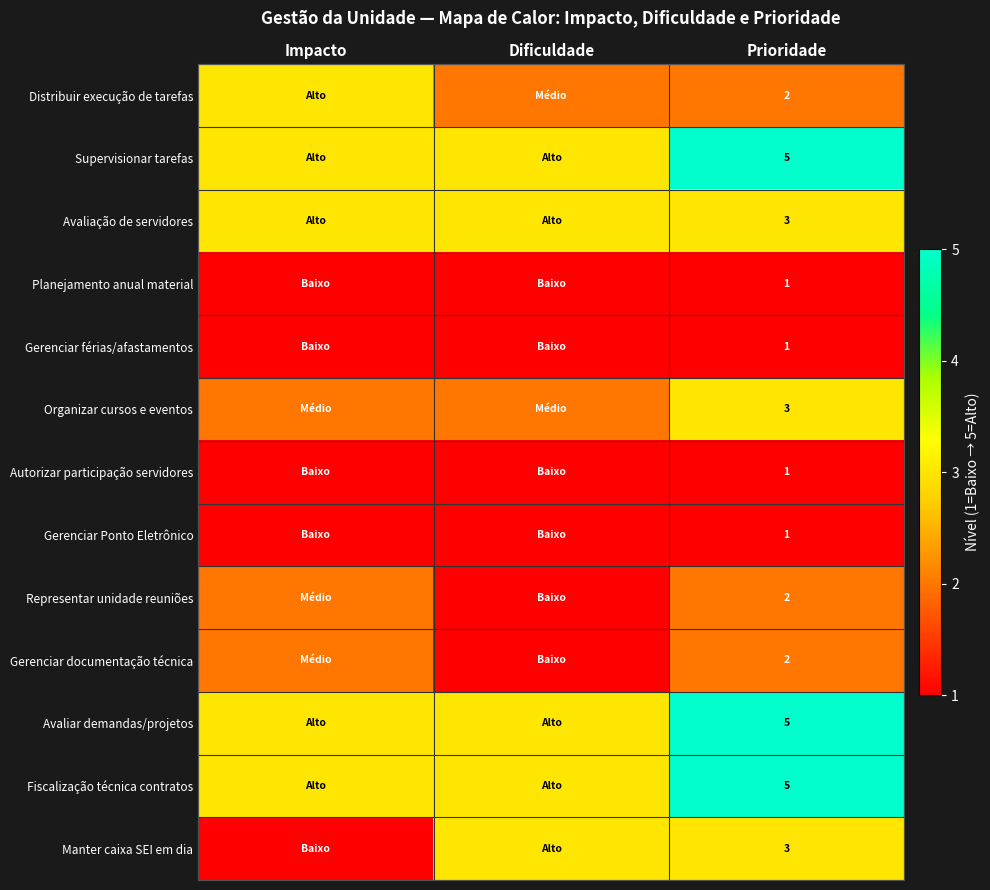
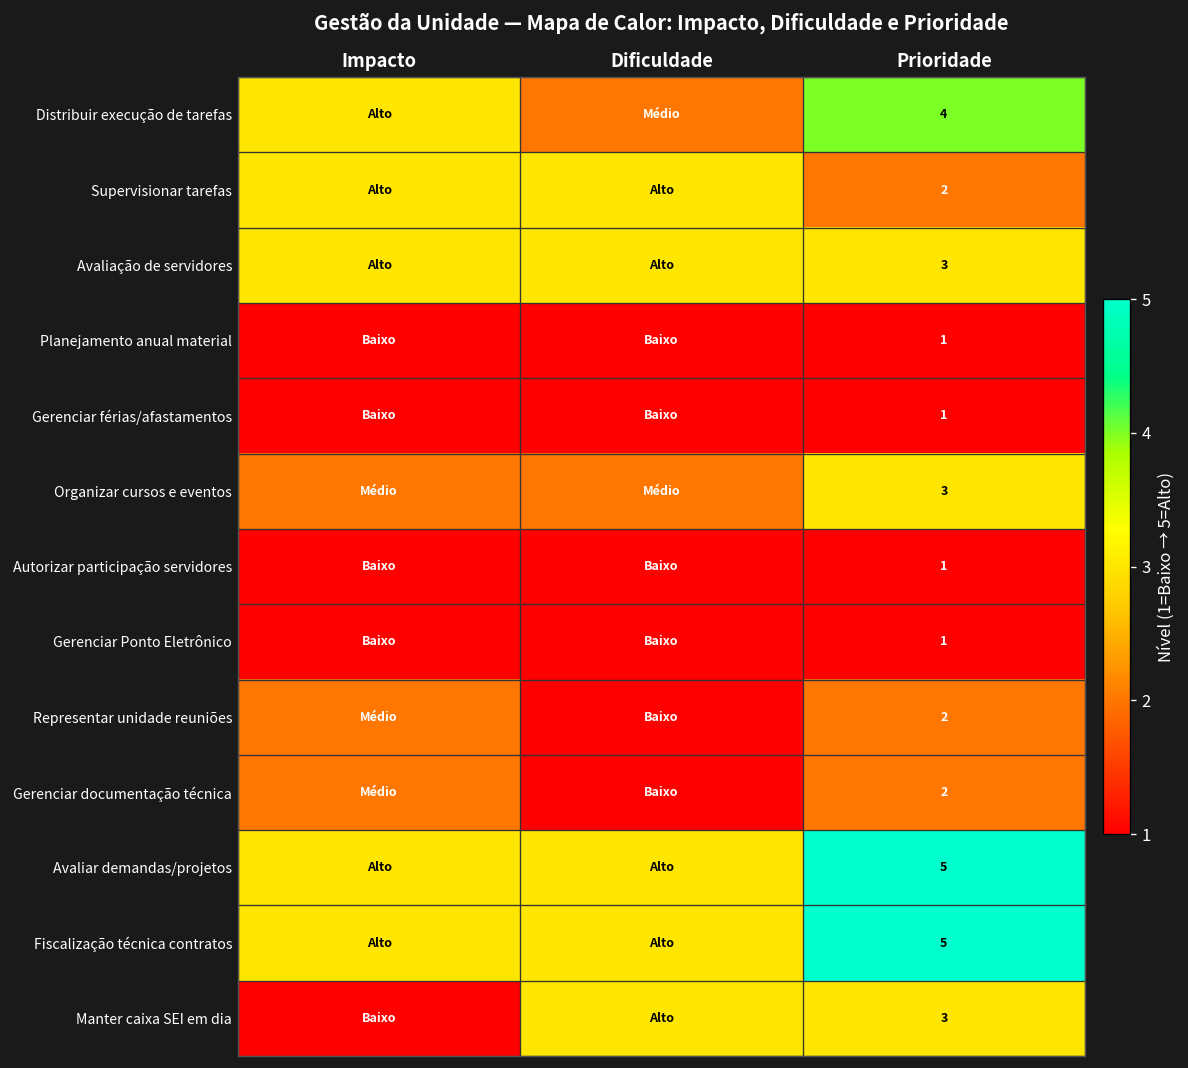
Distribuir execução de tarefas, Prioridade: 2 -> 4
Supervisionar tarefas, Prioridade: 5 -> 2
